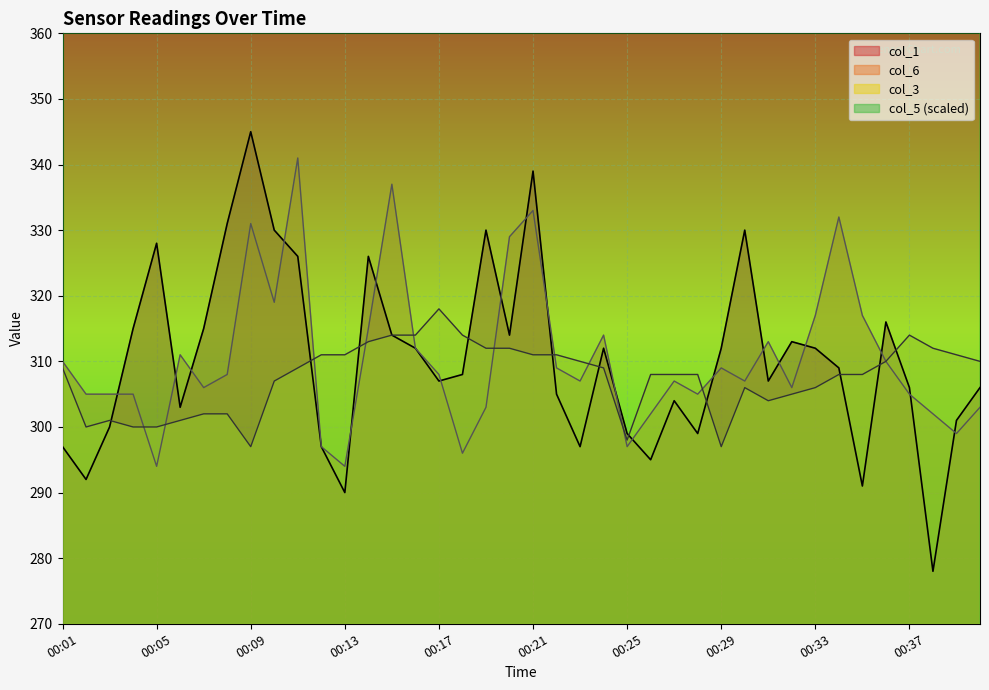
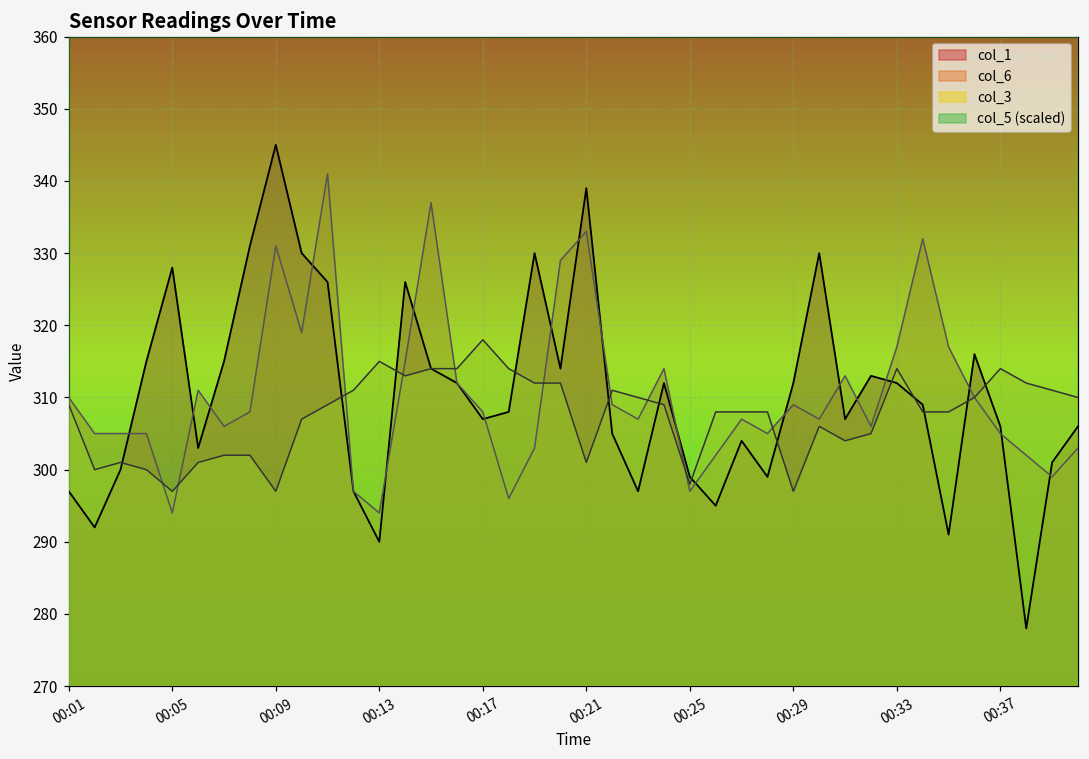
col_3, 00:05: 300 -> 297
col_3, 00:13: 311 -> 315
col_3, 00:21: 311 -> 301
col_3, 00:33: 306 -> 314
